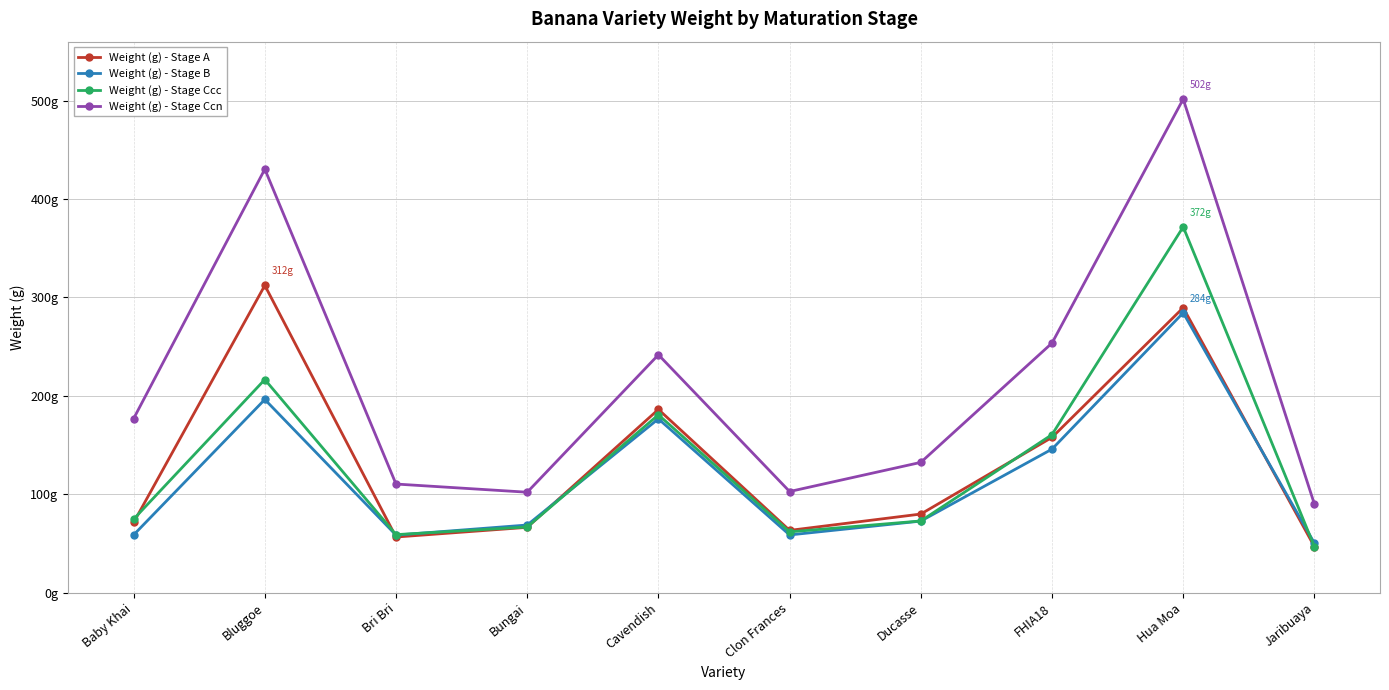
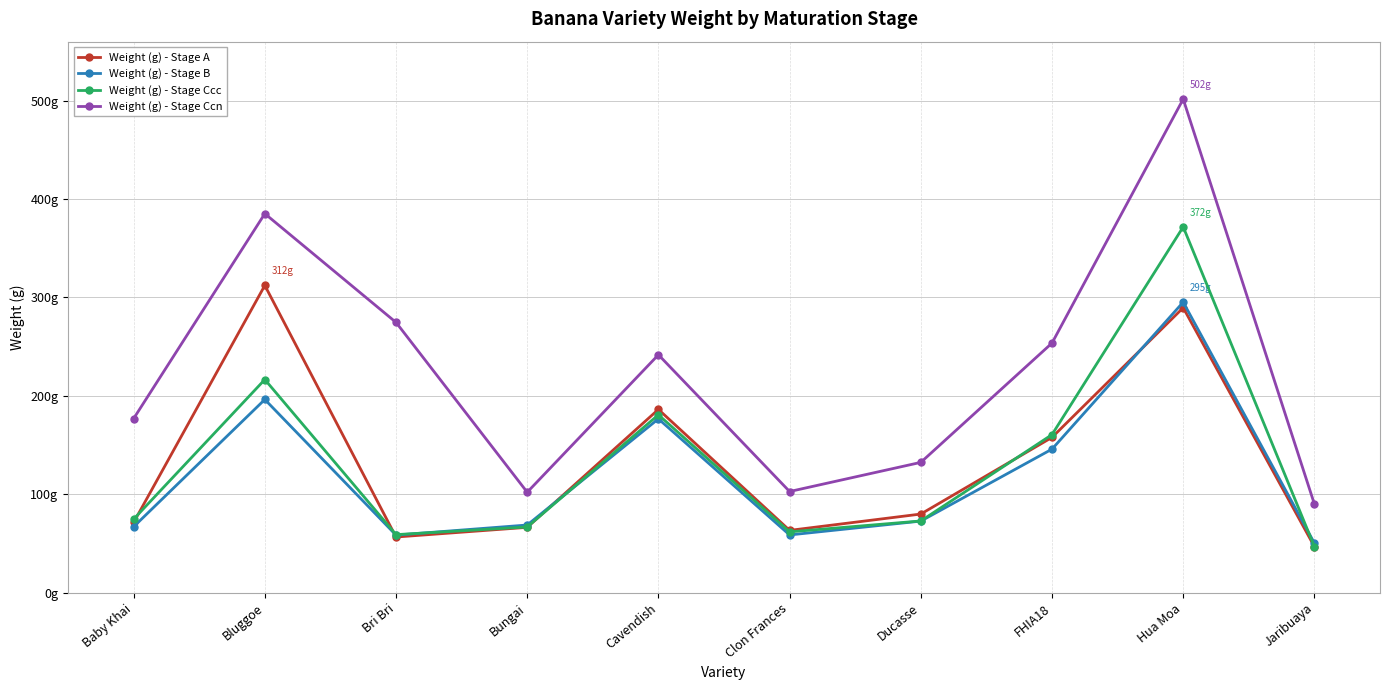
Weight (g) - Stage B, Baby Khai: 60g -> 70g
Weight (g) - Stage Ccn, Bluggoe: 430g -> 390g
Weight (g) - Stage Ccn, Bri Bri: 110g -> 270g
Weight (g) - Stage B, Hua Moa: 284g -> 295g
